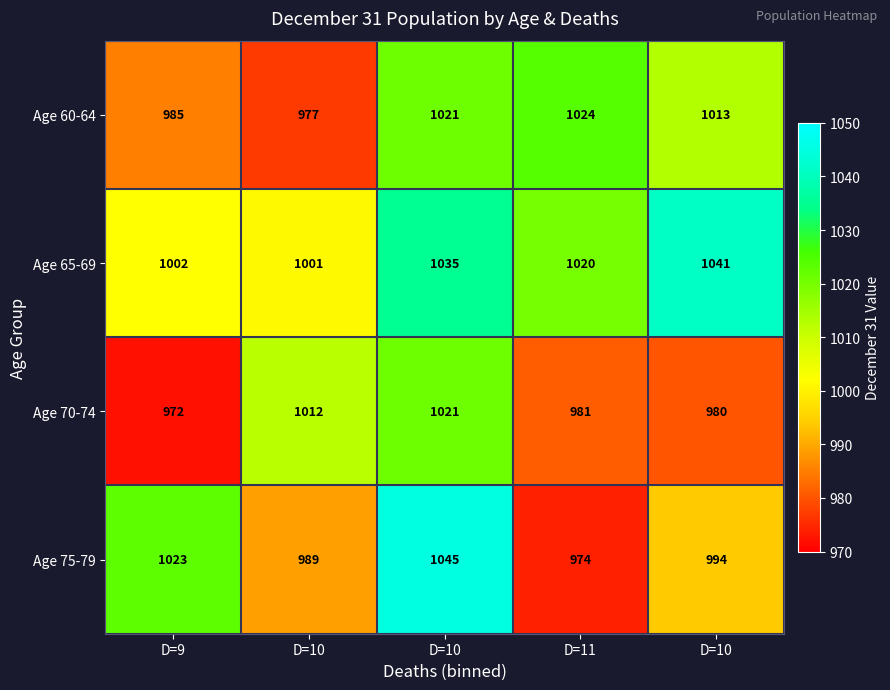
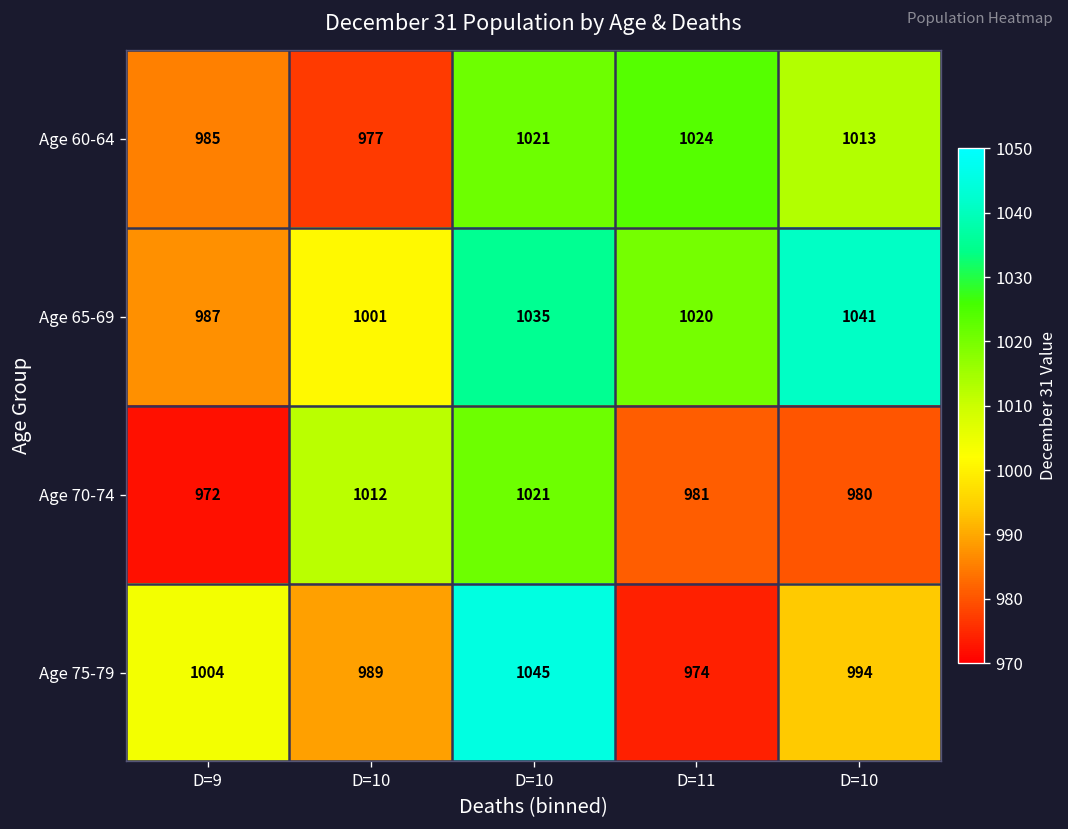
Age 65-69, D=9: 1002 -> 987
Age 75-79, D=9: 1023 -> 1004
